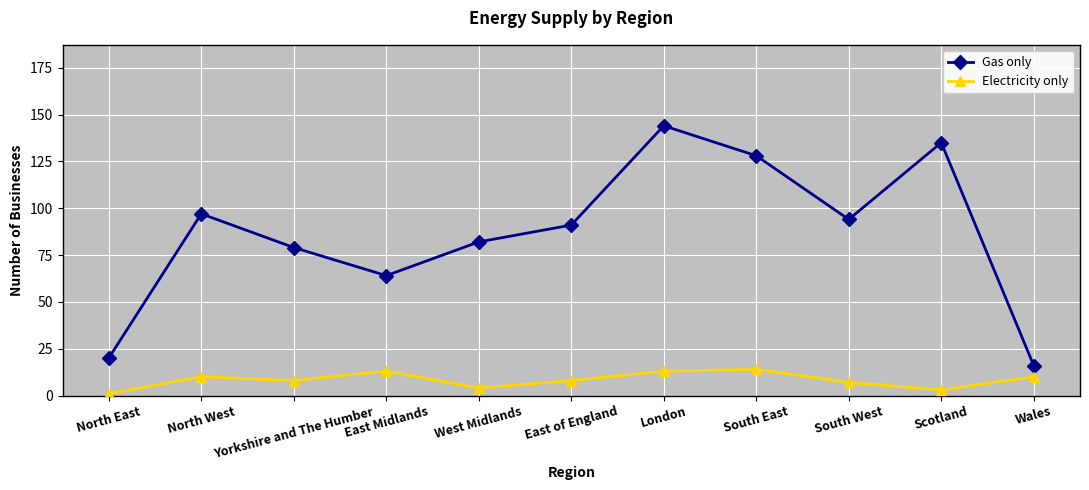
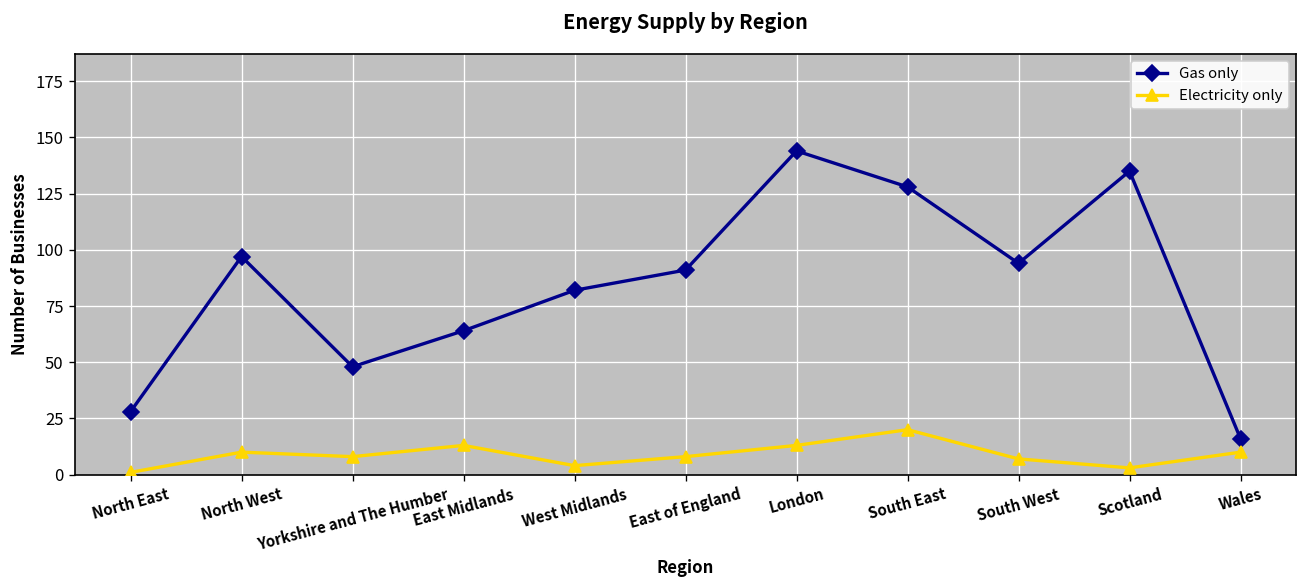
Gas only, North East: 20 -> 28
Gas only, Yorkshire and The Humber: 79 -> 48
Electricity only, South East: 14 -> 20
